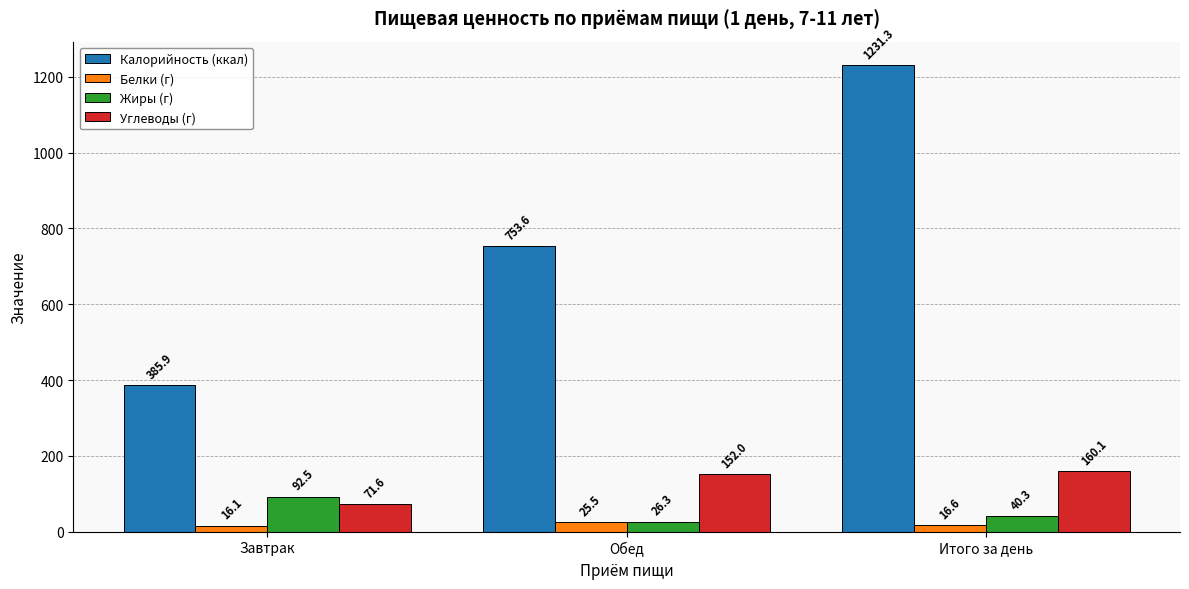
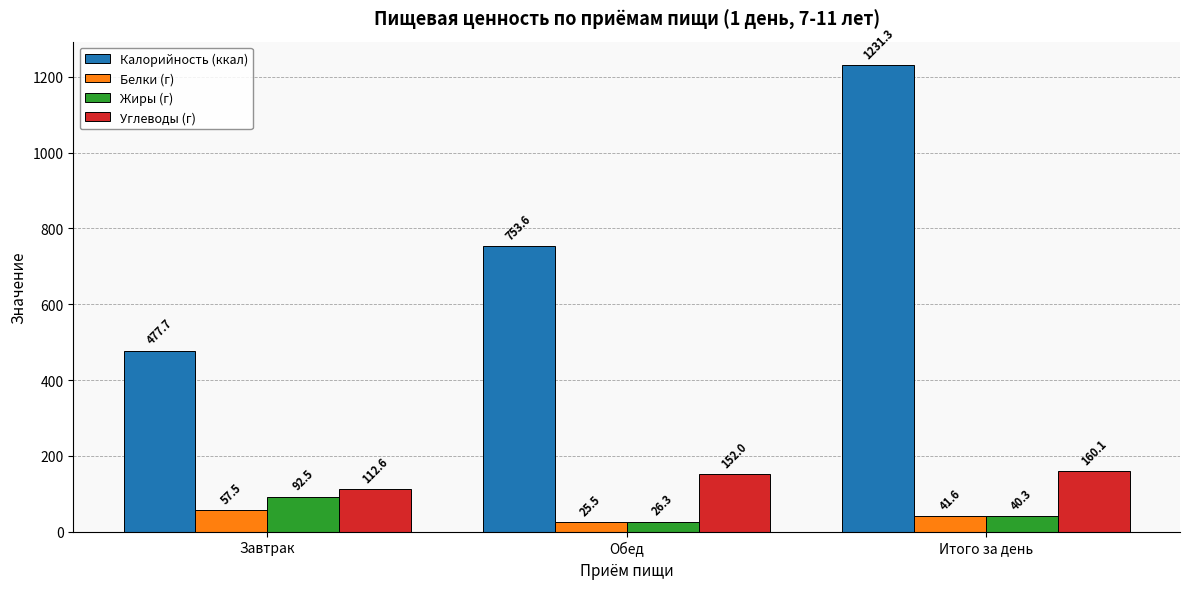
Калорийность (ккал), Завтрак: 385.9 -> 477.7
Белки (г), Завтрак: 16.1 -> 57.5
Углеводы (г), Завтрак: 71.6 -> 112.6
Белки (г), Итого за день: 16.6 -> 41.6
